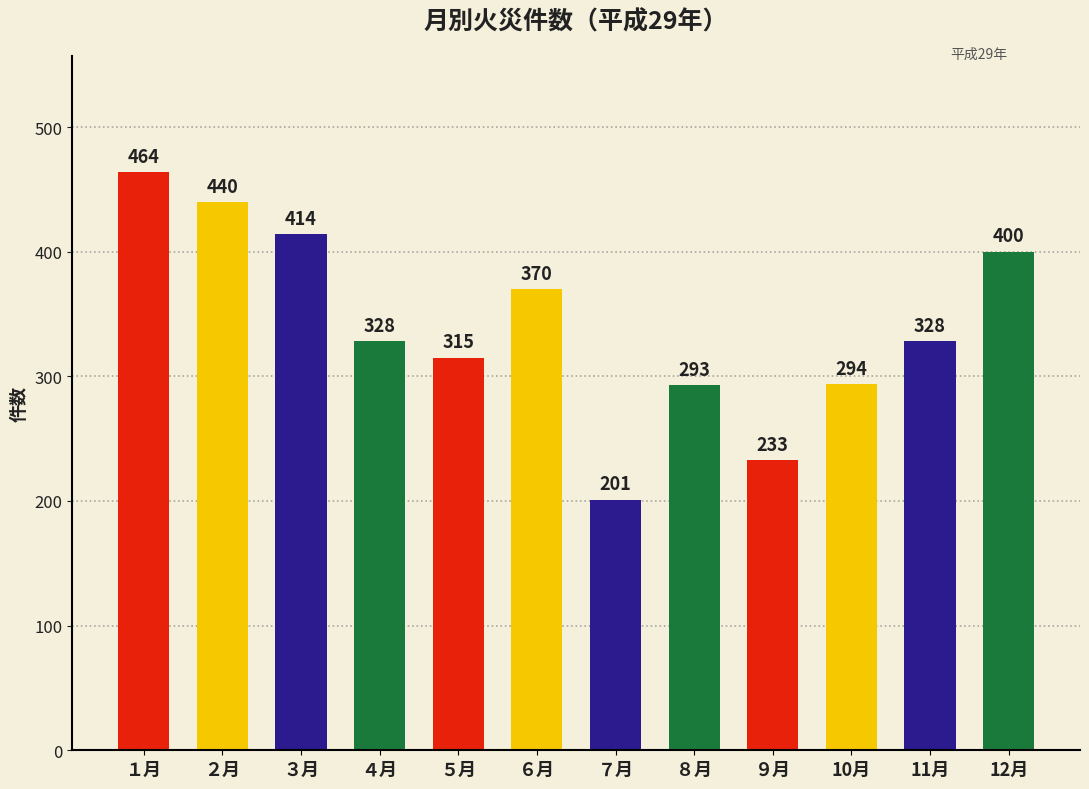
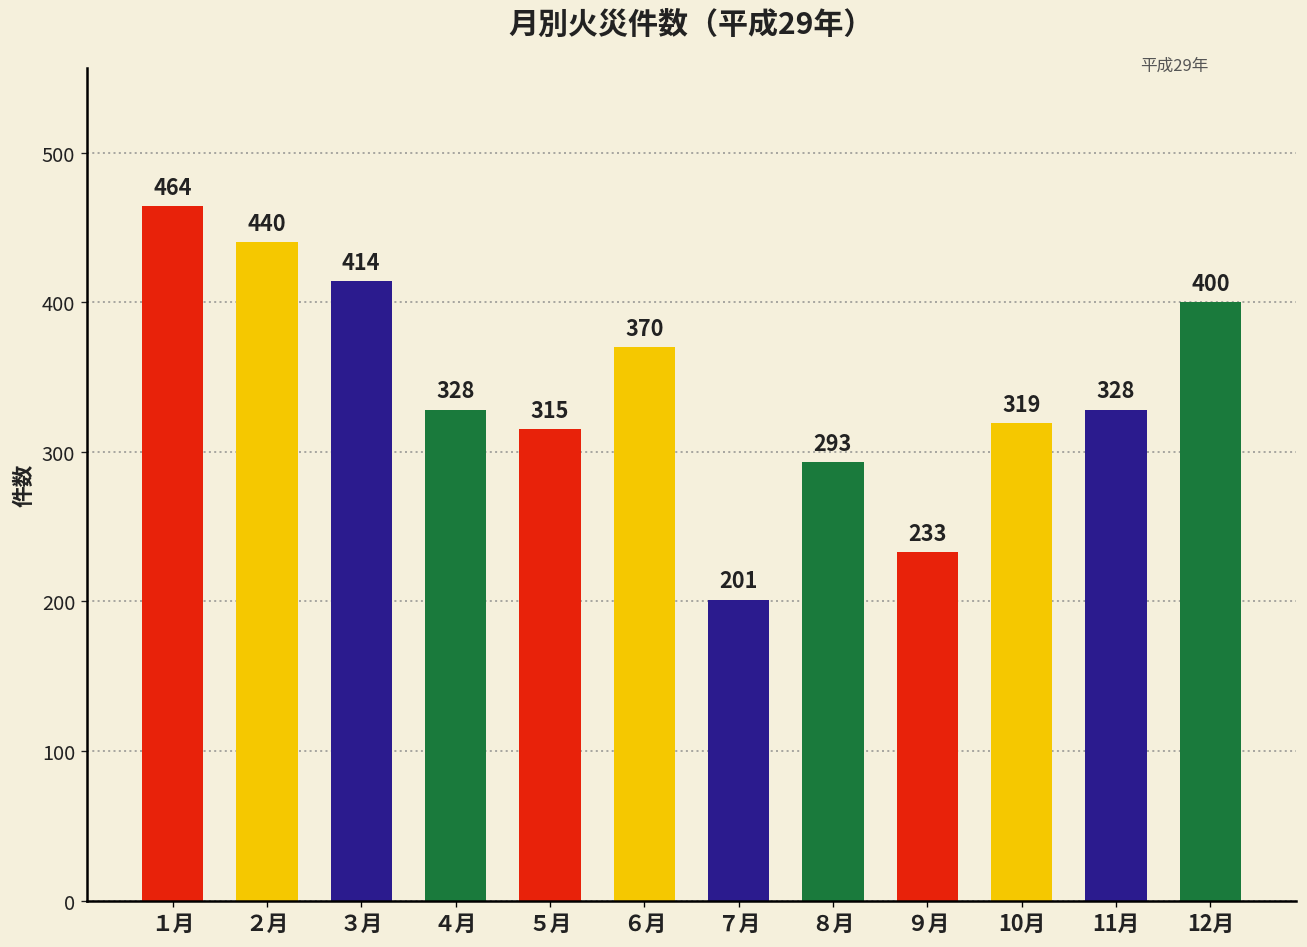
10月: 294 -> 319
